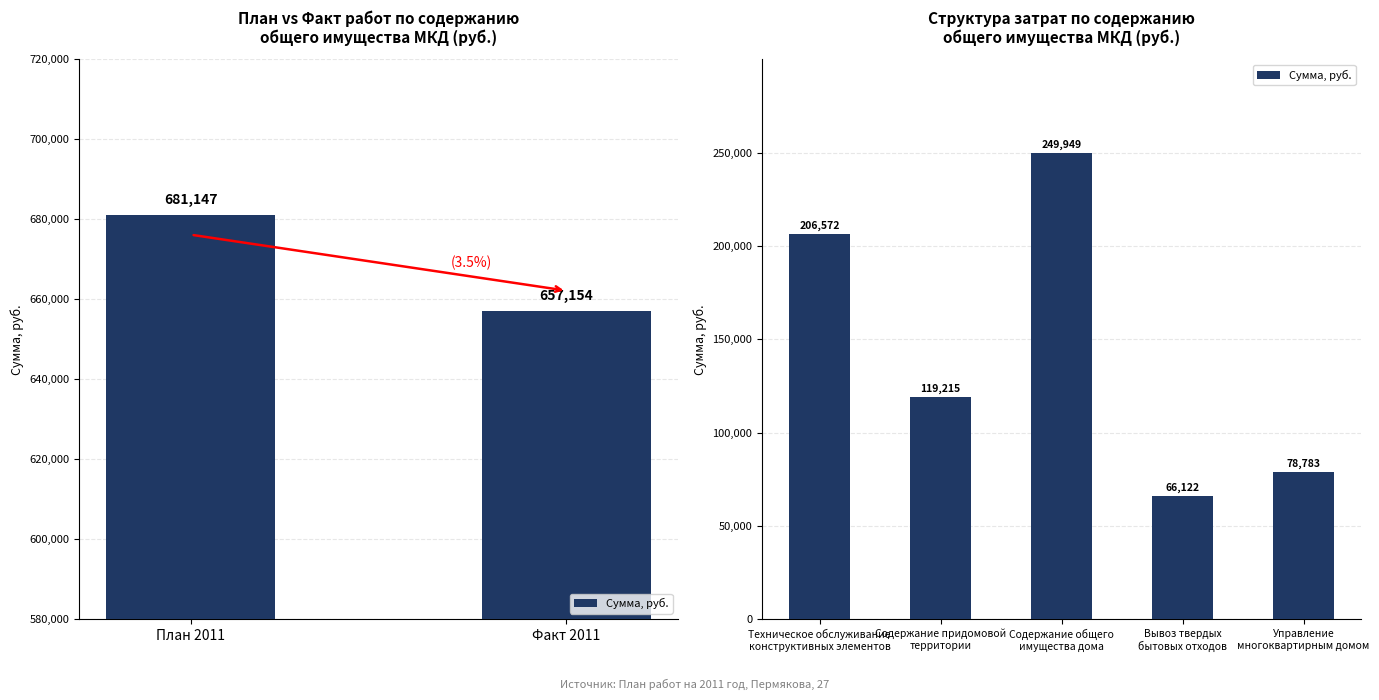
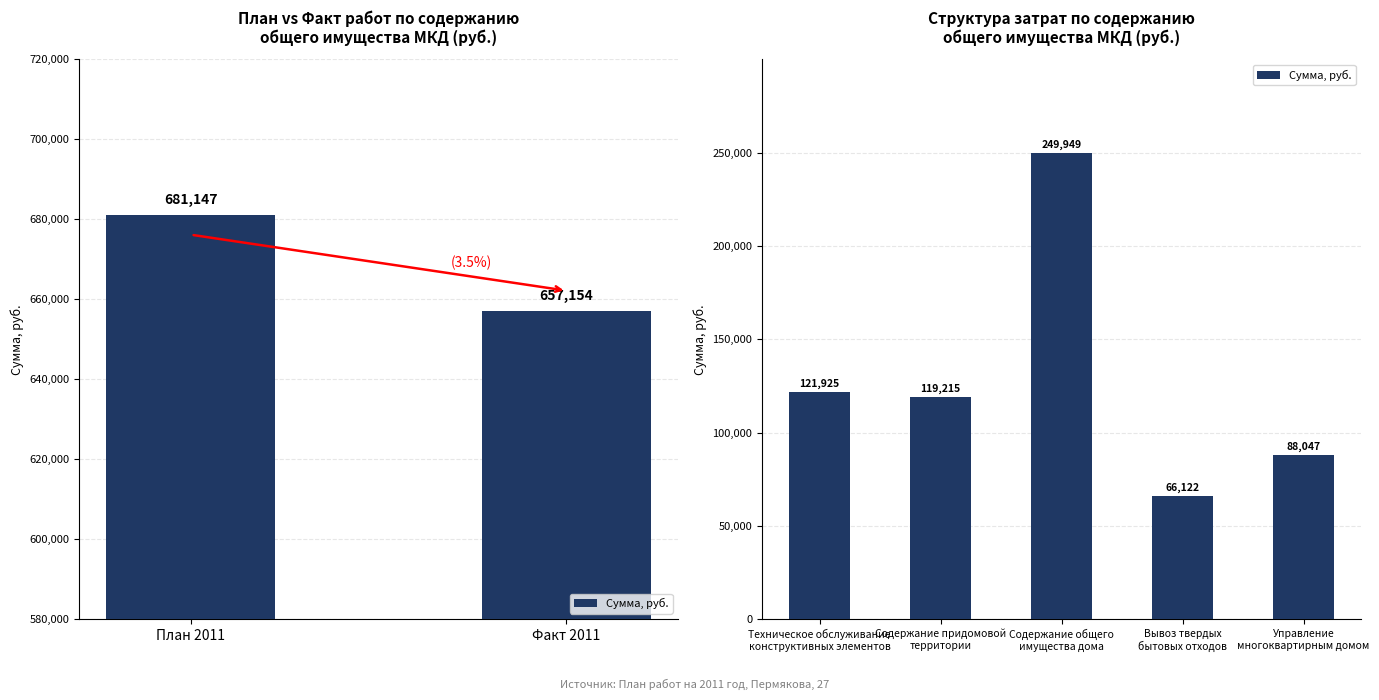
Структура затрат по содержанию общего имущества МКД (руб.), Техническое обслуживание конструктивных элементов: 206,572 -> 121,925
Структура затрат по содержанию общего имущества МКД (руб.), Управление многоквартирным домом: 78,783 -> 88,047
